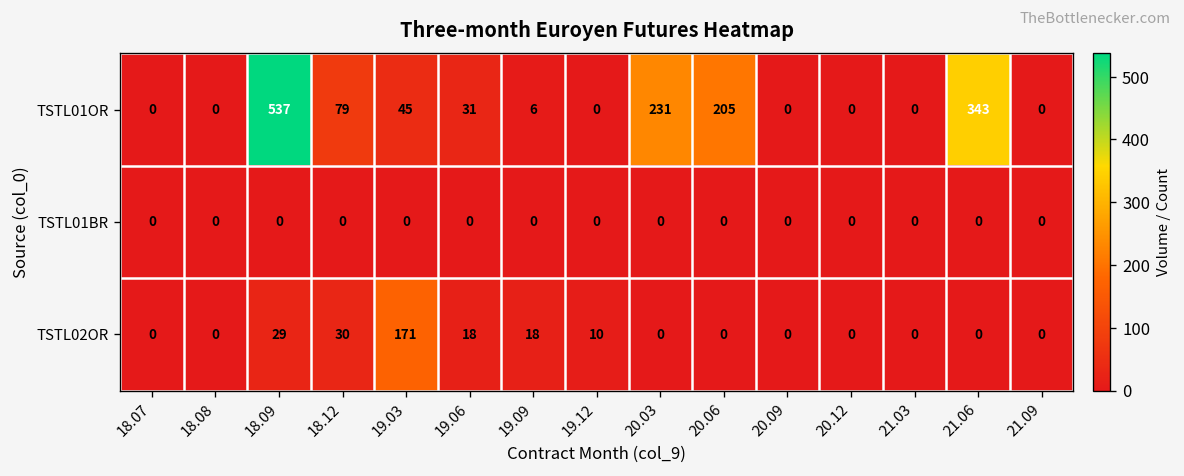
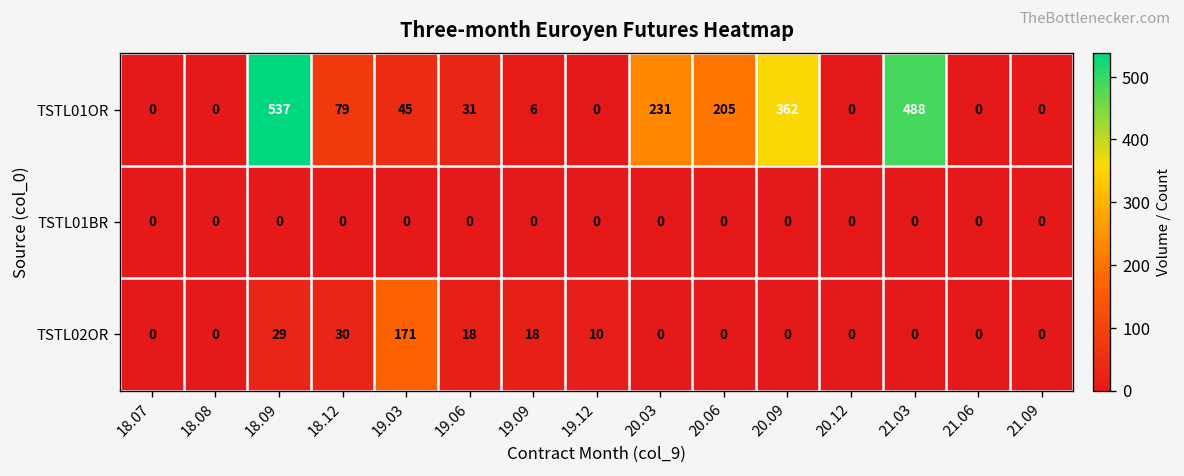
TSTL01OR, 20.09: 0 -> 362
TSTL01OR, 21.03: 0 -> 488
TSTL01OR, 21.06: 343 -> 0
